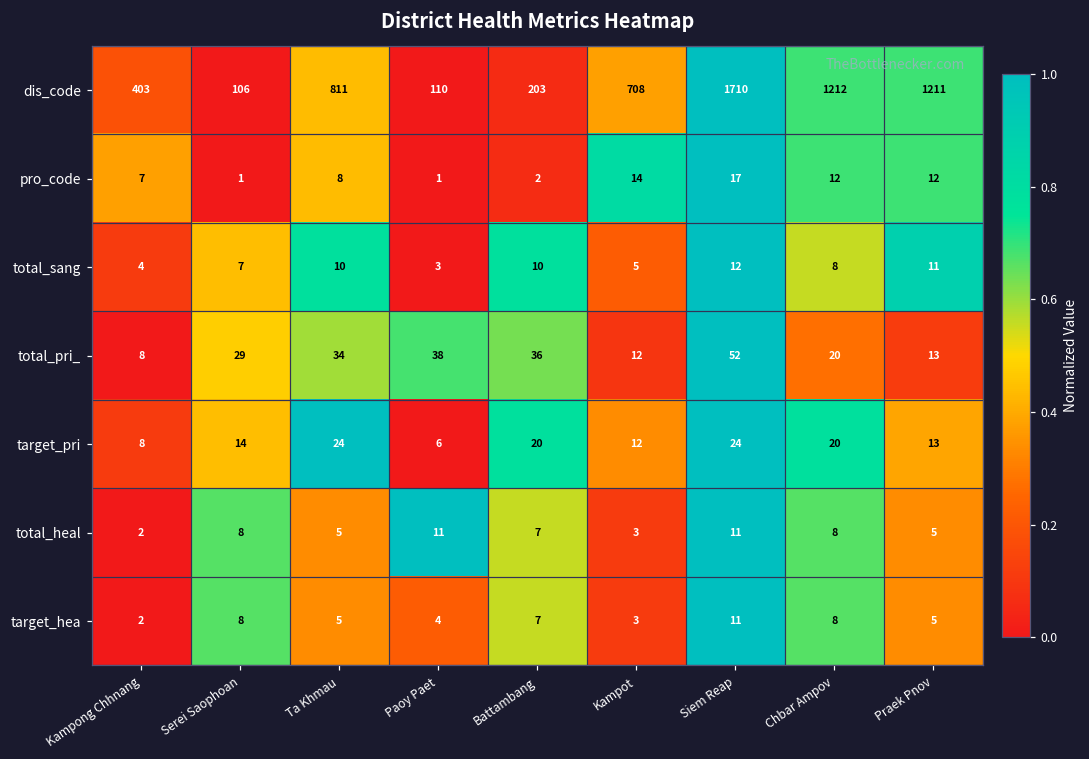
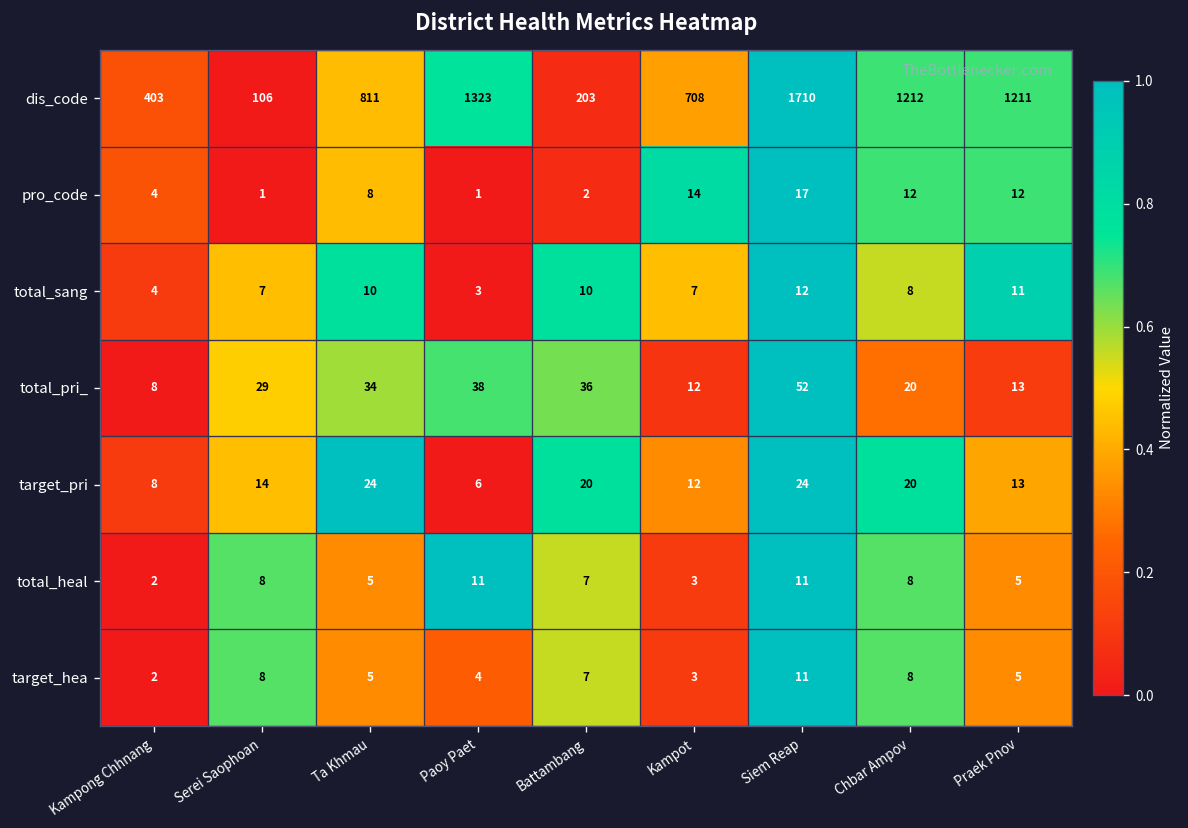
dis_code, Paoy Paet: 110 -> 1323
pro_code, Kampong Chhnang: 7 -> 4
total_sang, Kampot: 5 -> 7
